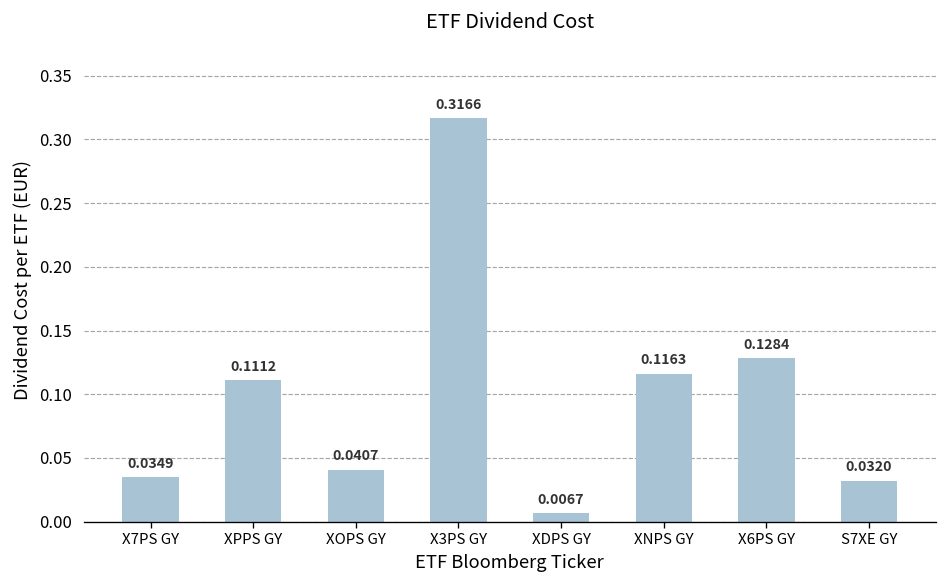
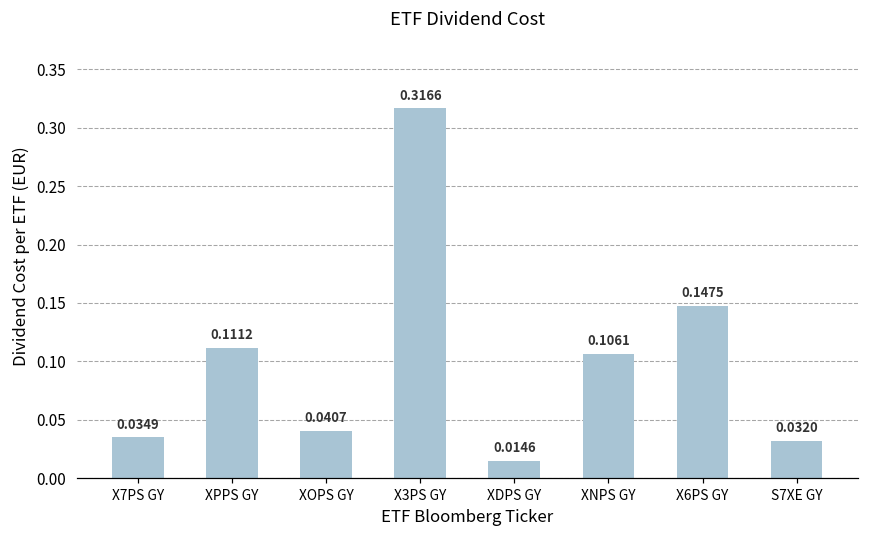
XDPS GY: 0.0067 -> 0.0146
XNPS GY: 0.1163 -> 0.1061
X6PS GY: 0.1284 -> 0.1475
